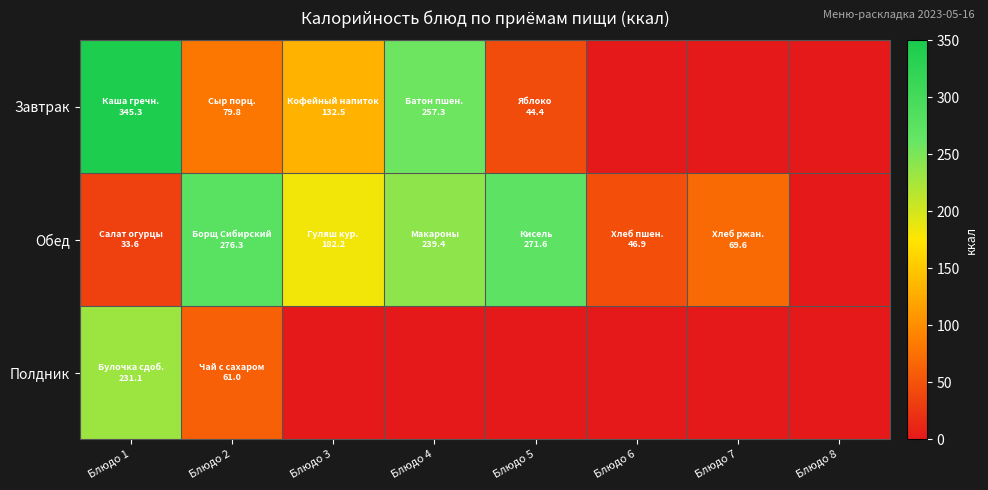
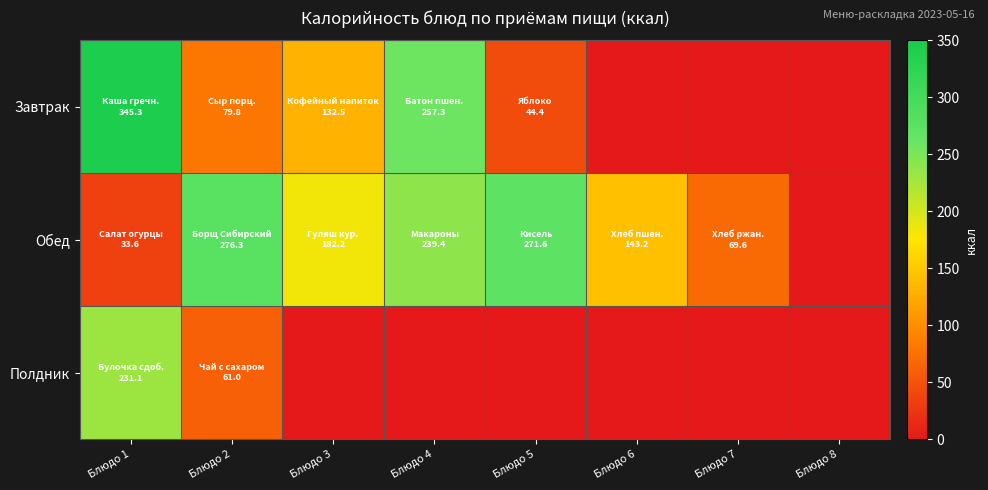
Обед, Блюдо 6: 46.9 -> 143.2
